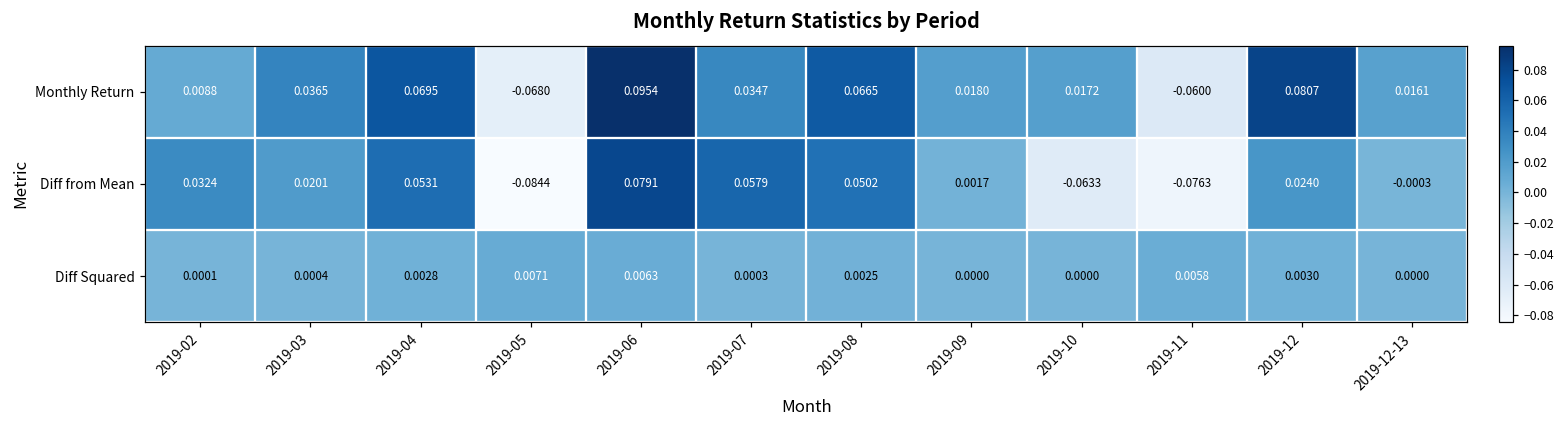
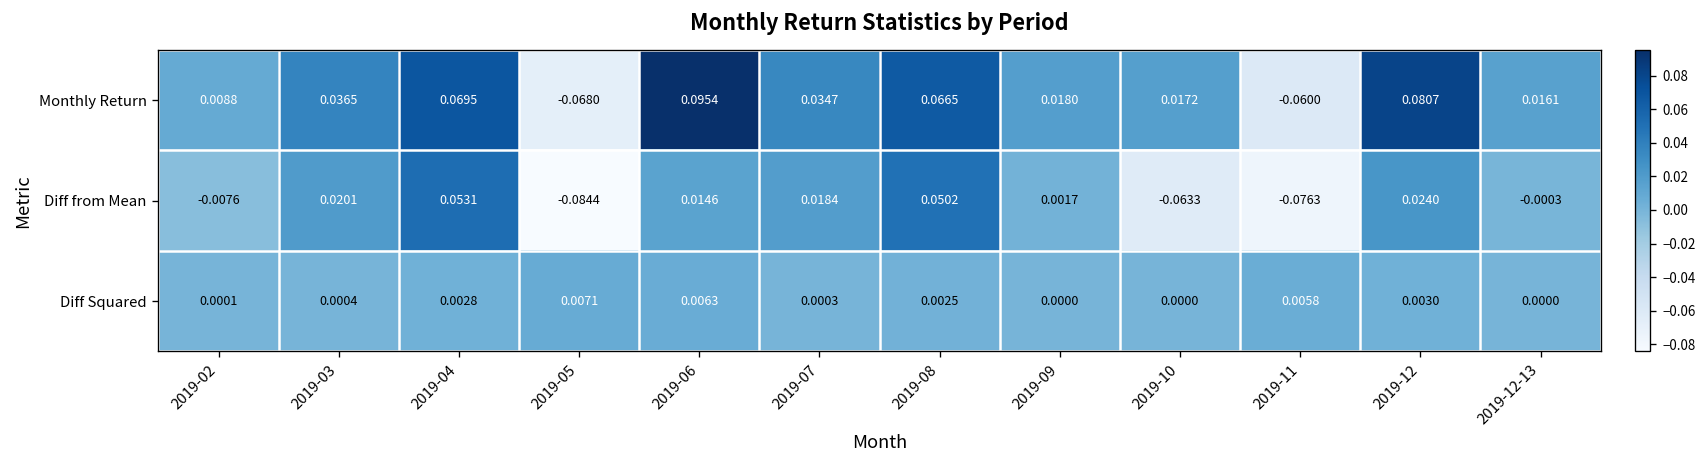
Diff from Mean, 2019-02: 0.0324 -> -0.0076
Diff from Mean, 2019-06: 0.0791 -> 0.0146
Diff from Mean, 2019-07: 0.0579 -> 0.0184
